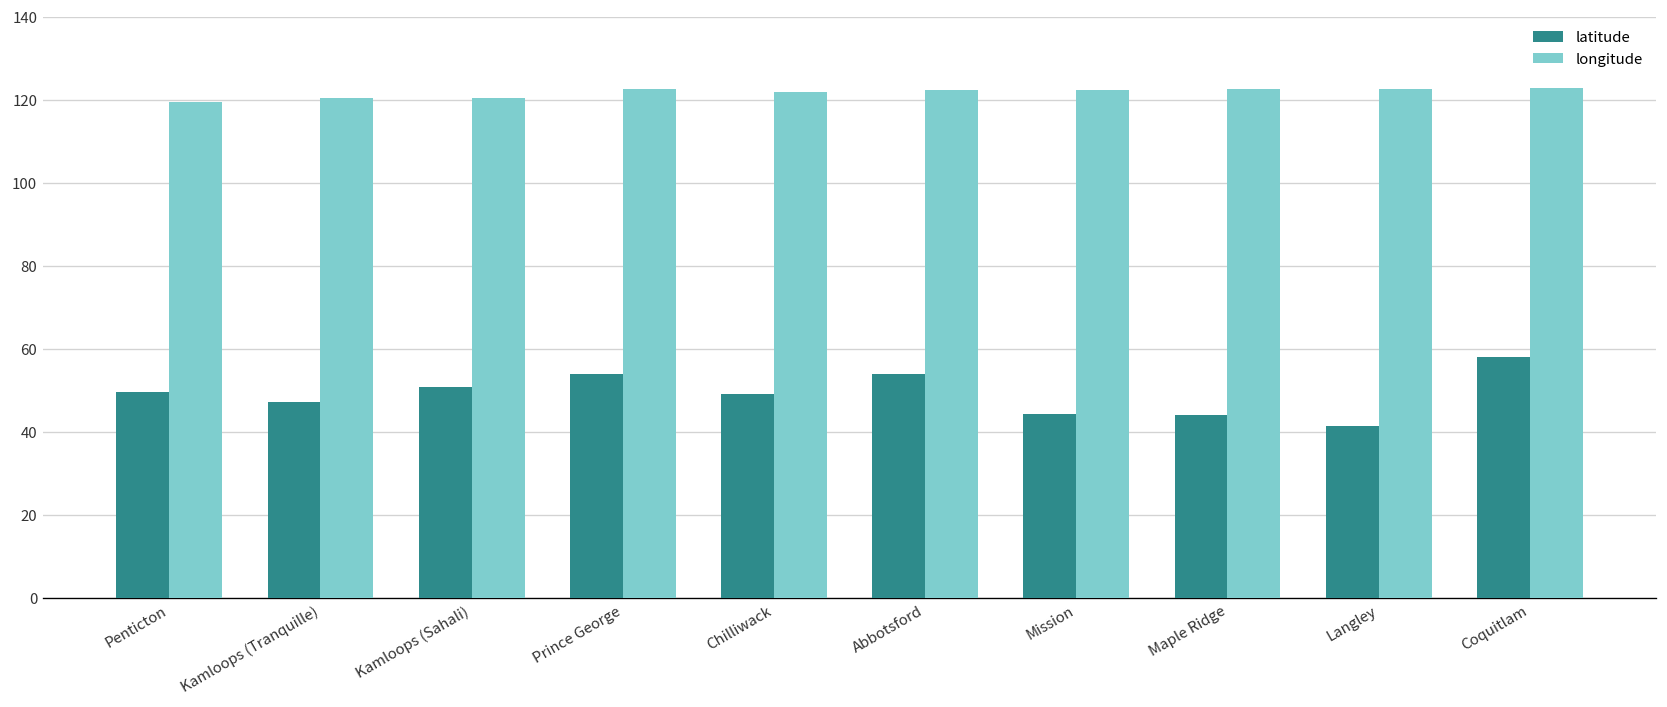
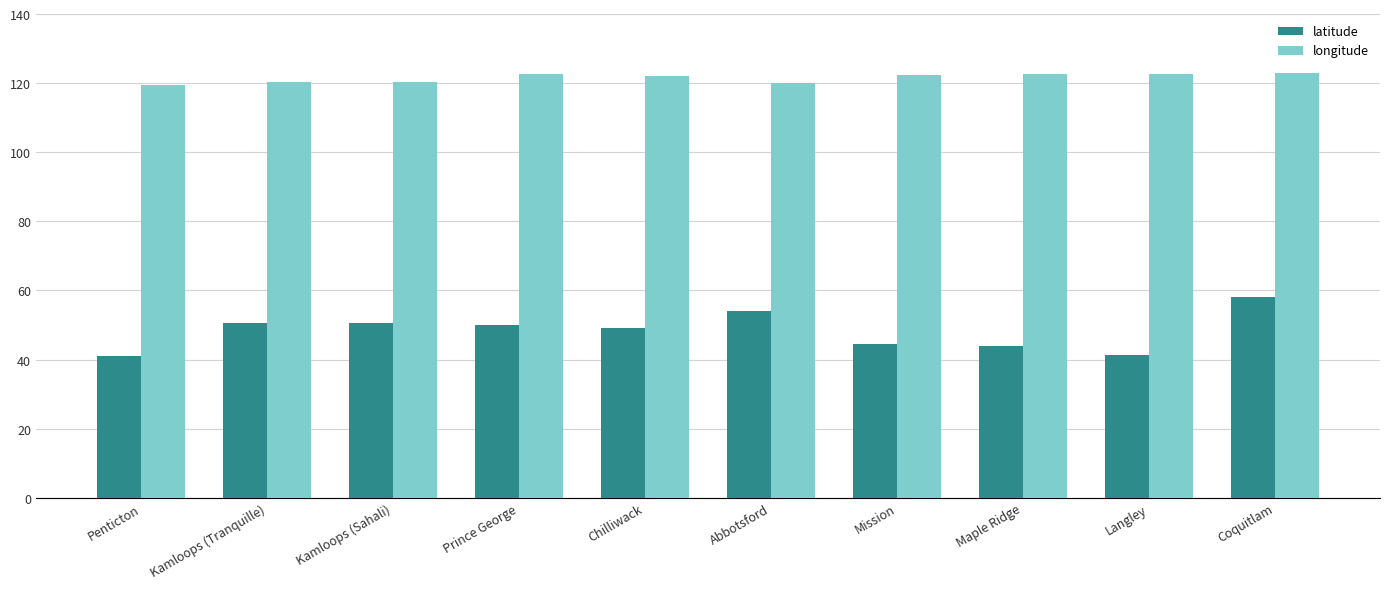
latitude, Penticton: 49 -> 41
latitude, Kamloops (Tranquille): 47 -> 51
latitude, Prince George: 54 -> 50
longitude, Abbotsford: 122 -> 120
